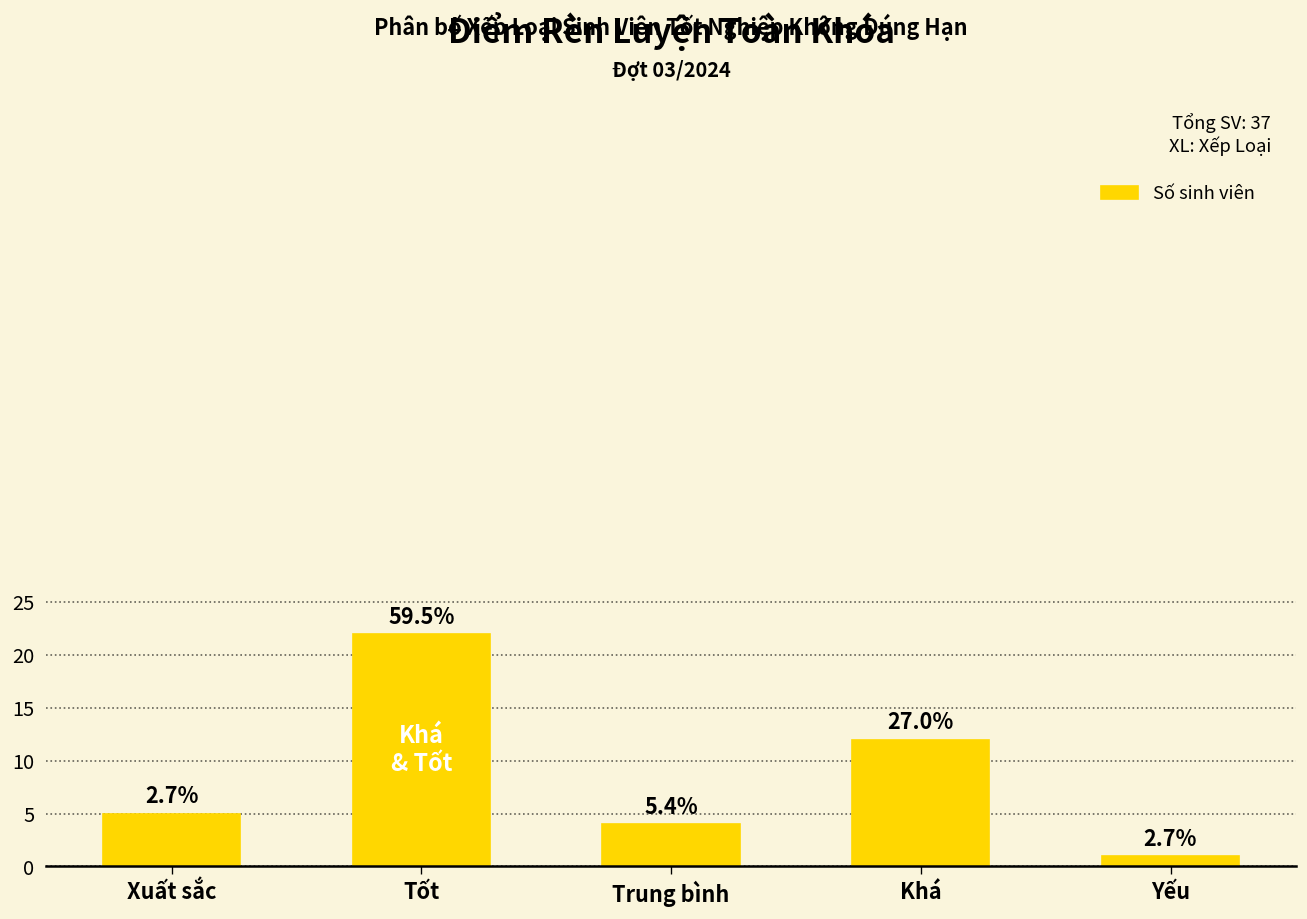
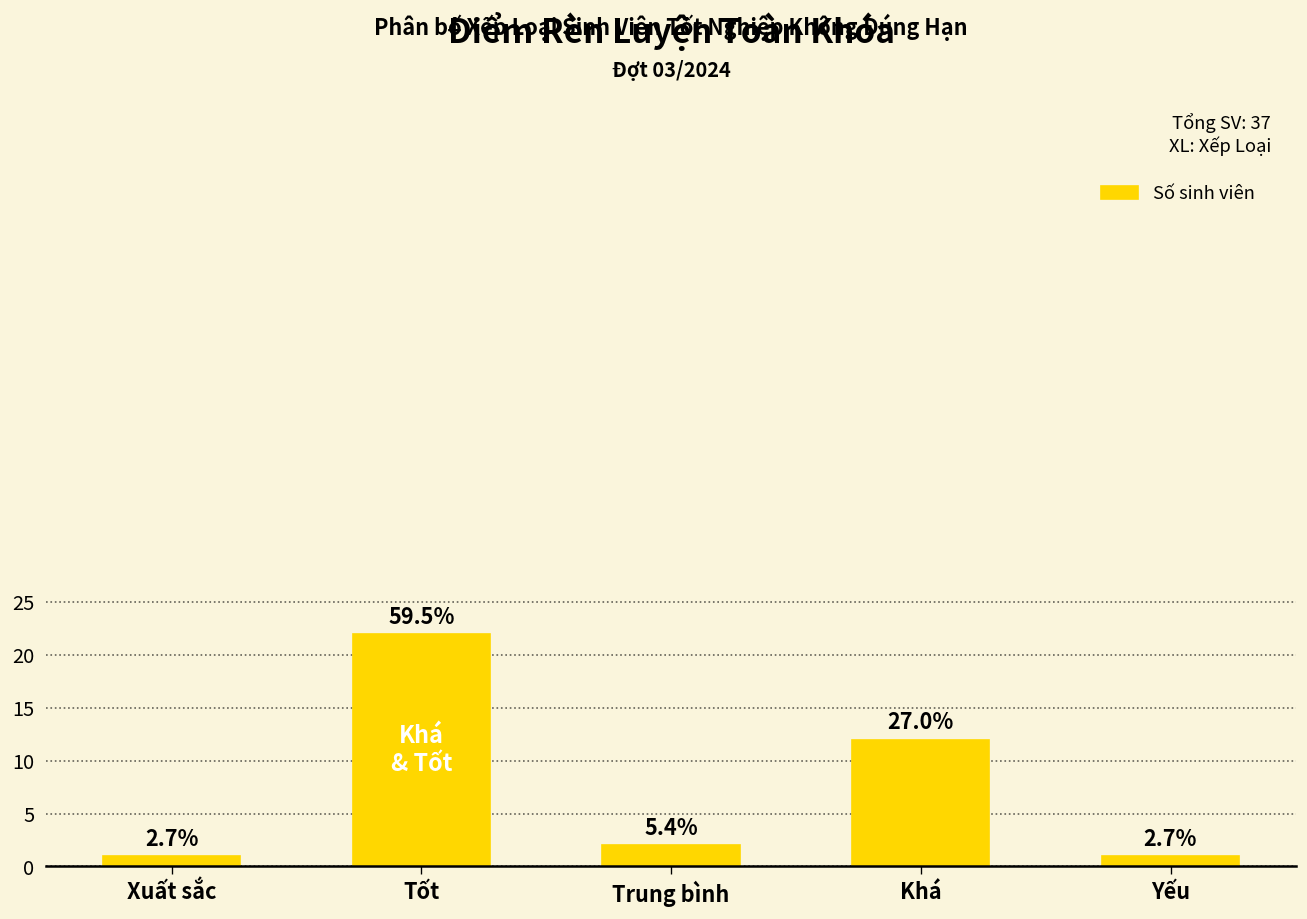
Xuất sắc: 5 -> 1
Trung bình: 4 -> 2
